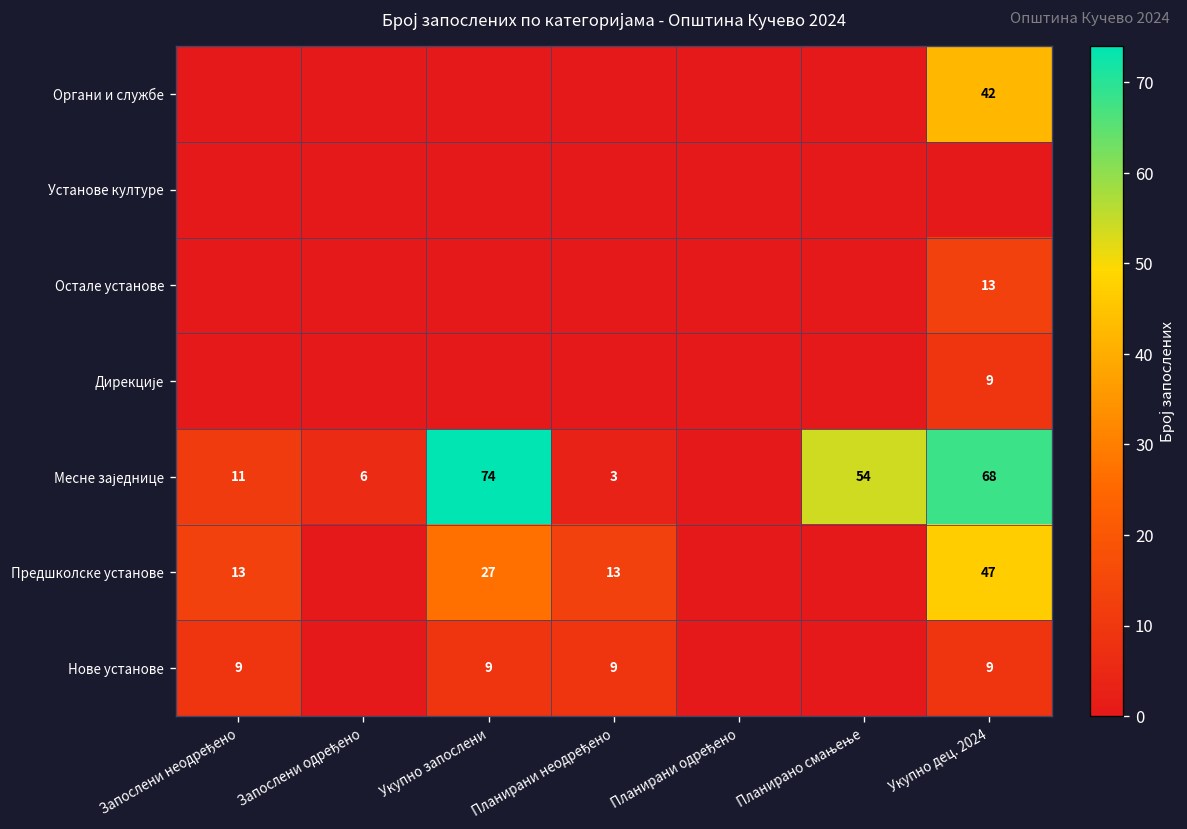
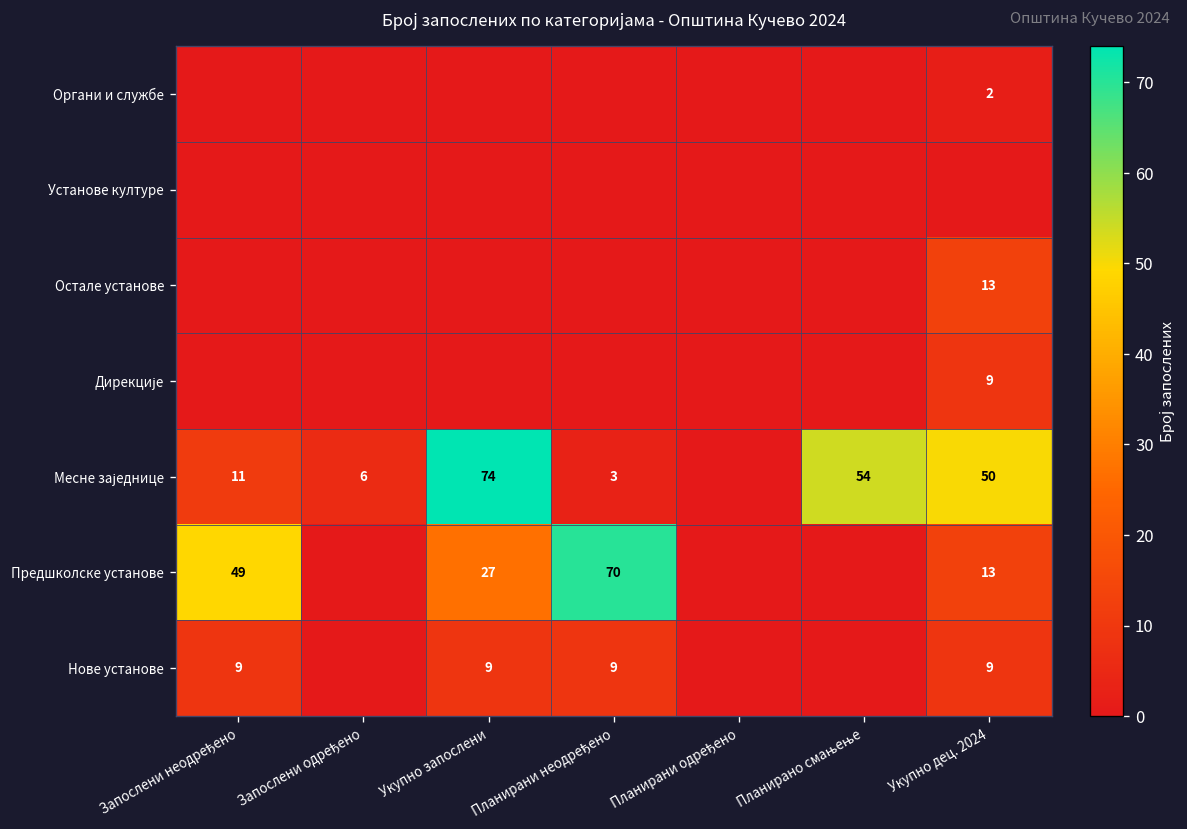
Органи и службе, Укупно дец. 2024: 42 -> 2
Месне заједнице, Укупно дец. 2024: 68 -> 50
Предшколске установе, Запослени неодређено: 13 -> 49
Предшколске установе, Планирани неодређено: 13 -> 70
Предшколске установе, Укупно дец. 2024: 47 -> 13
